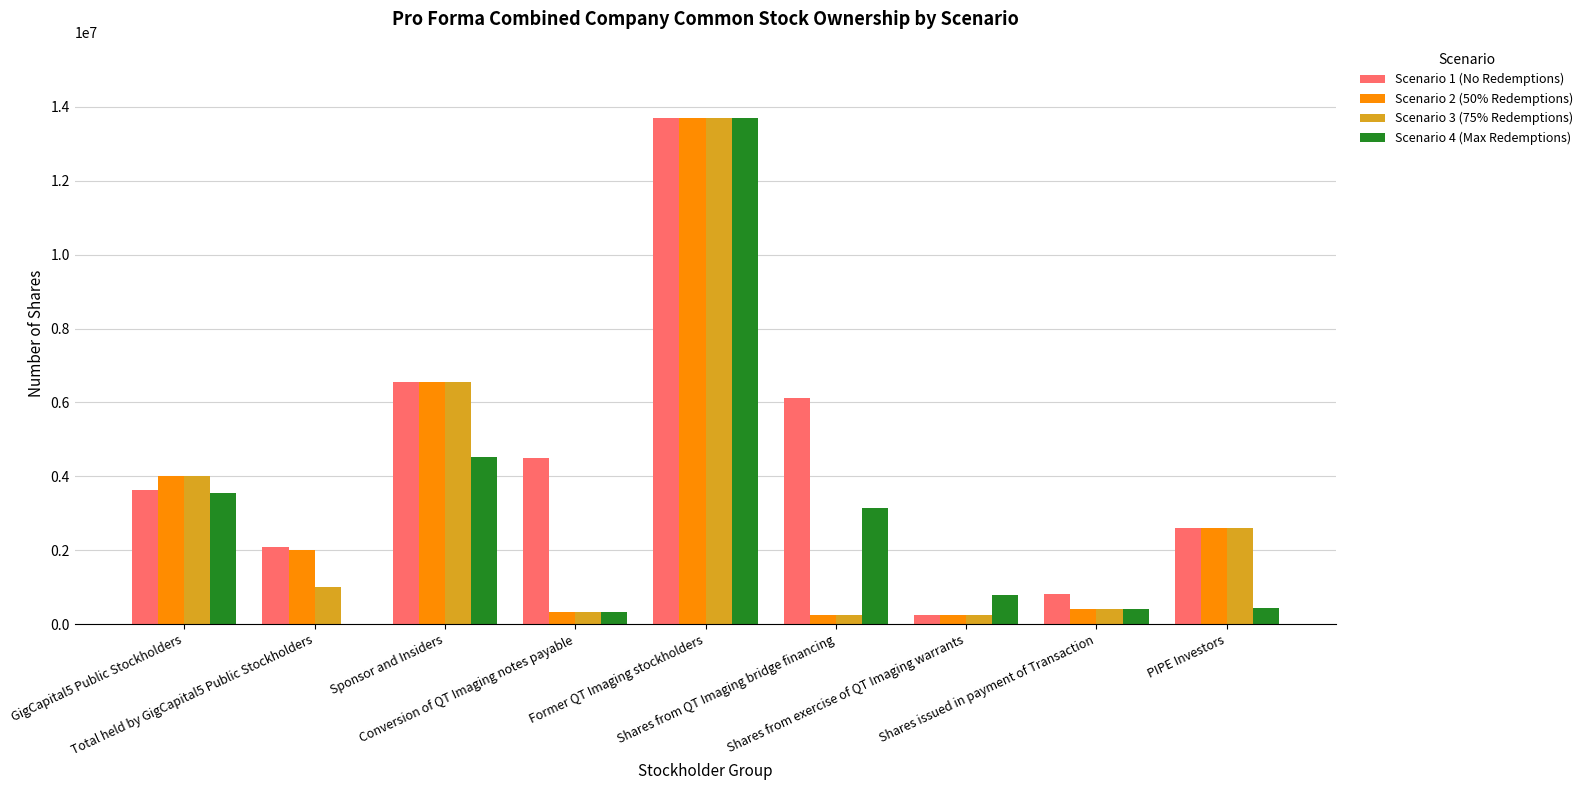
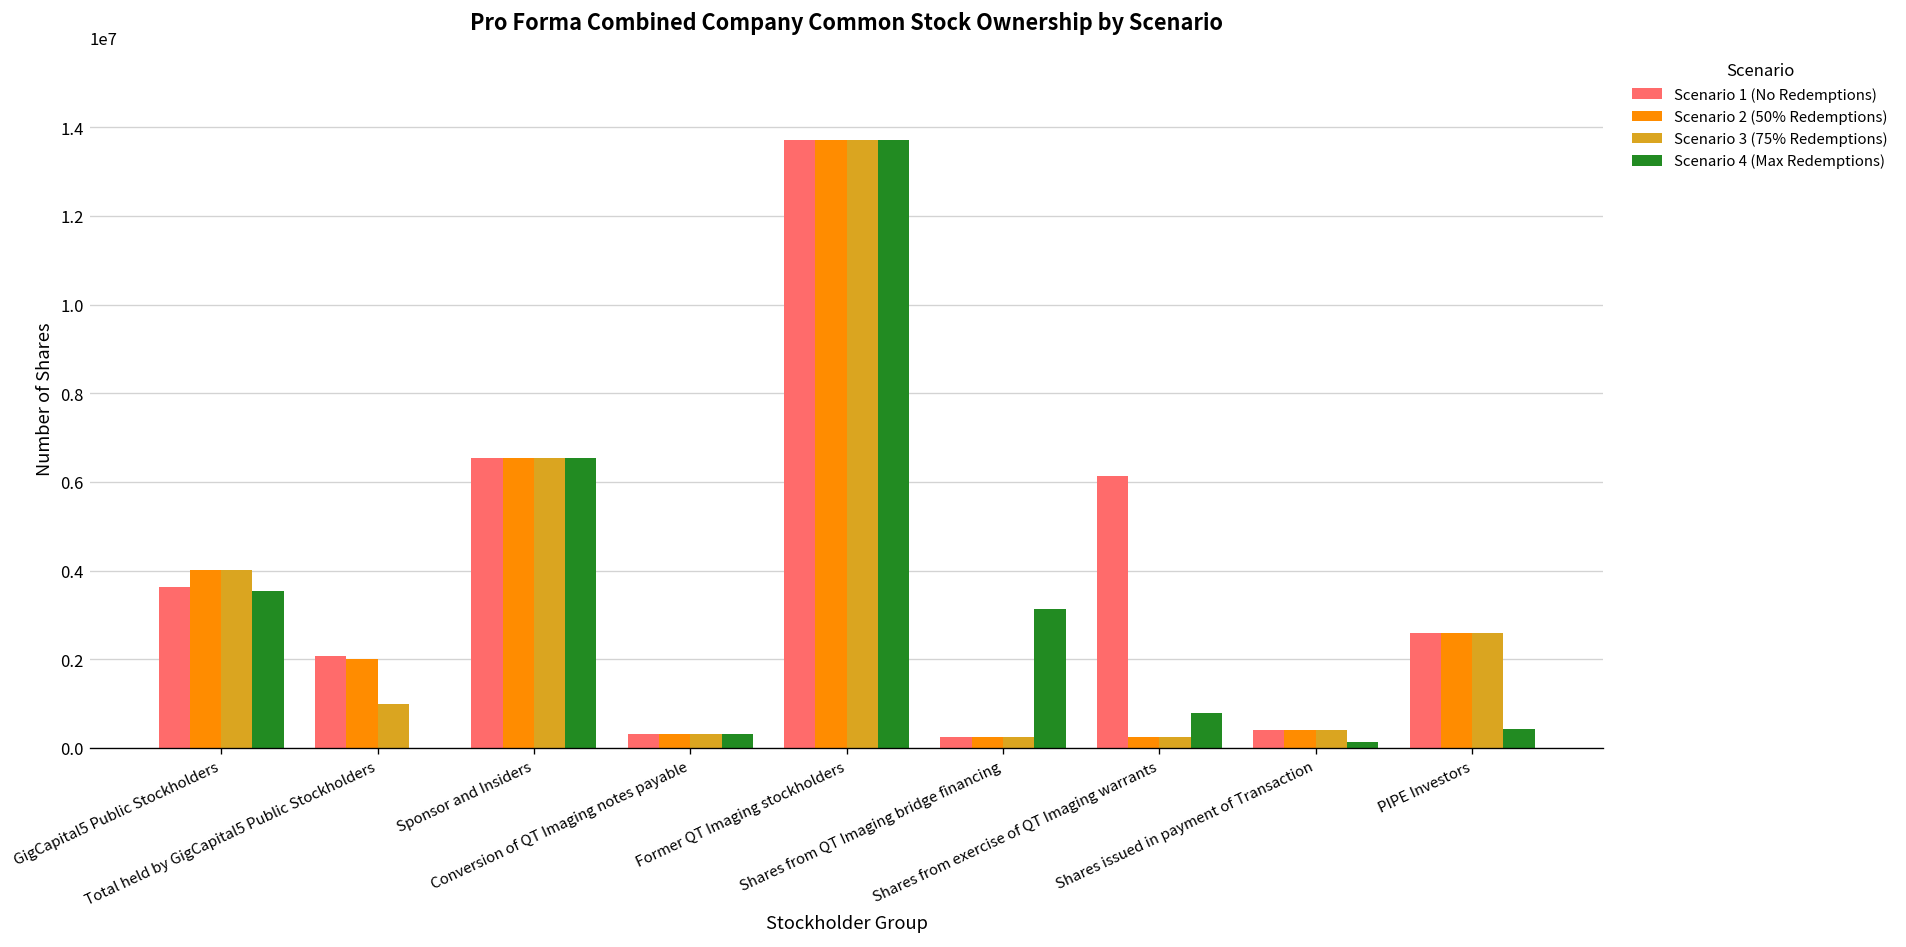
Scenario 4 (Max Redemptions), Sponsor and Insiders: 4500000 -> 6500000
Scenario 1 (No Redemptions), Conversion of QT Imaging notes payable: 4500000 -> 300000
Scenario 1 (No Redemptions), Shares from QT Imaging bridge financing: 6100000 -> 200000
Scenario 1 (No Redemptions), Shares from exercise of QT Imaging warrants: 200000 -> 6100000
Scenario 1 (No Redemptions), Shares issued in payment of Transaction: 800000 -> 400000
Scenario 4 (Max Redemptions), Shares issued in payment of Transaction: 400000 -> 100000
